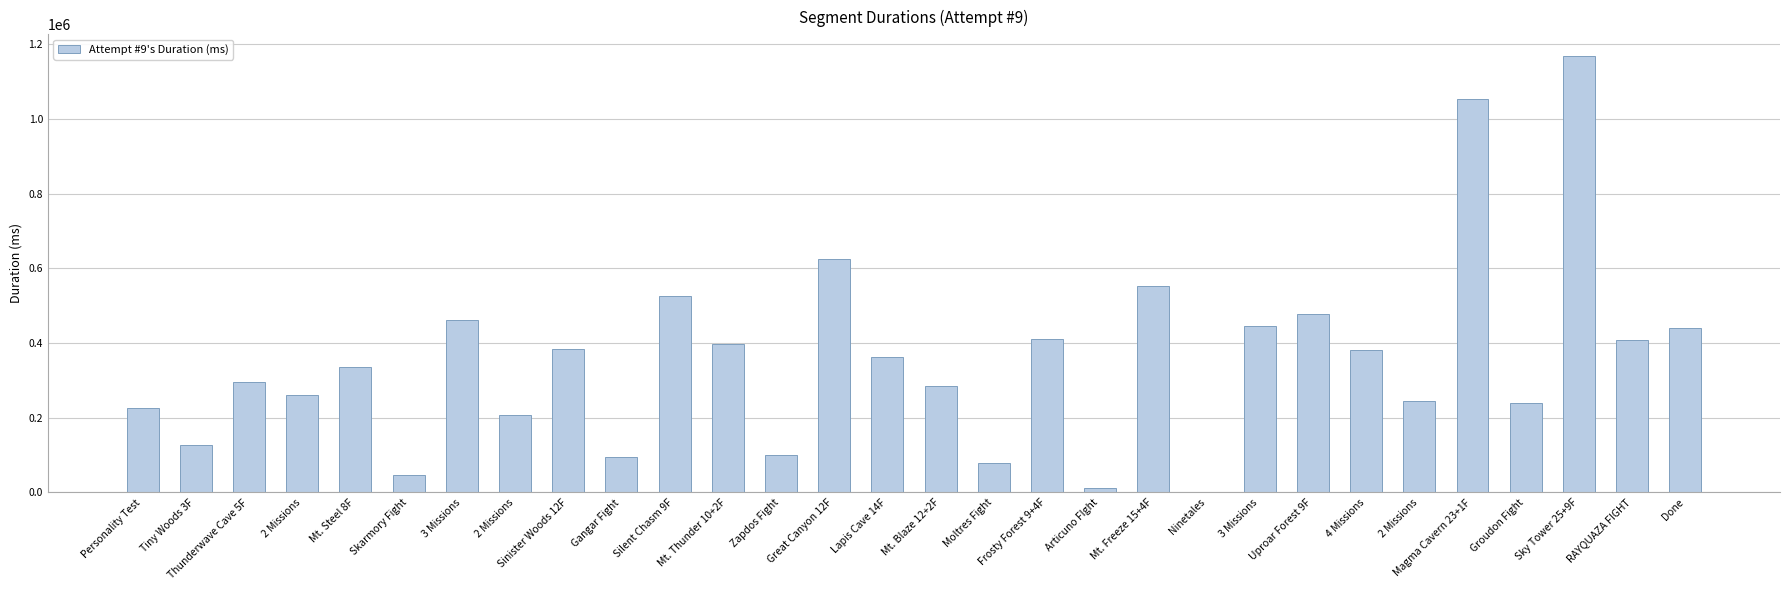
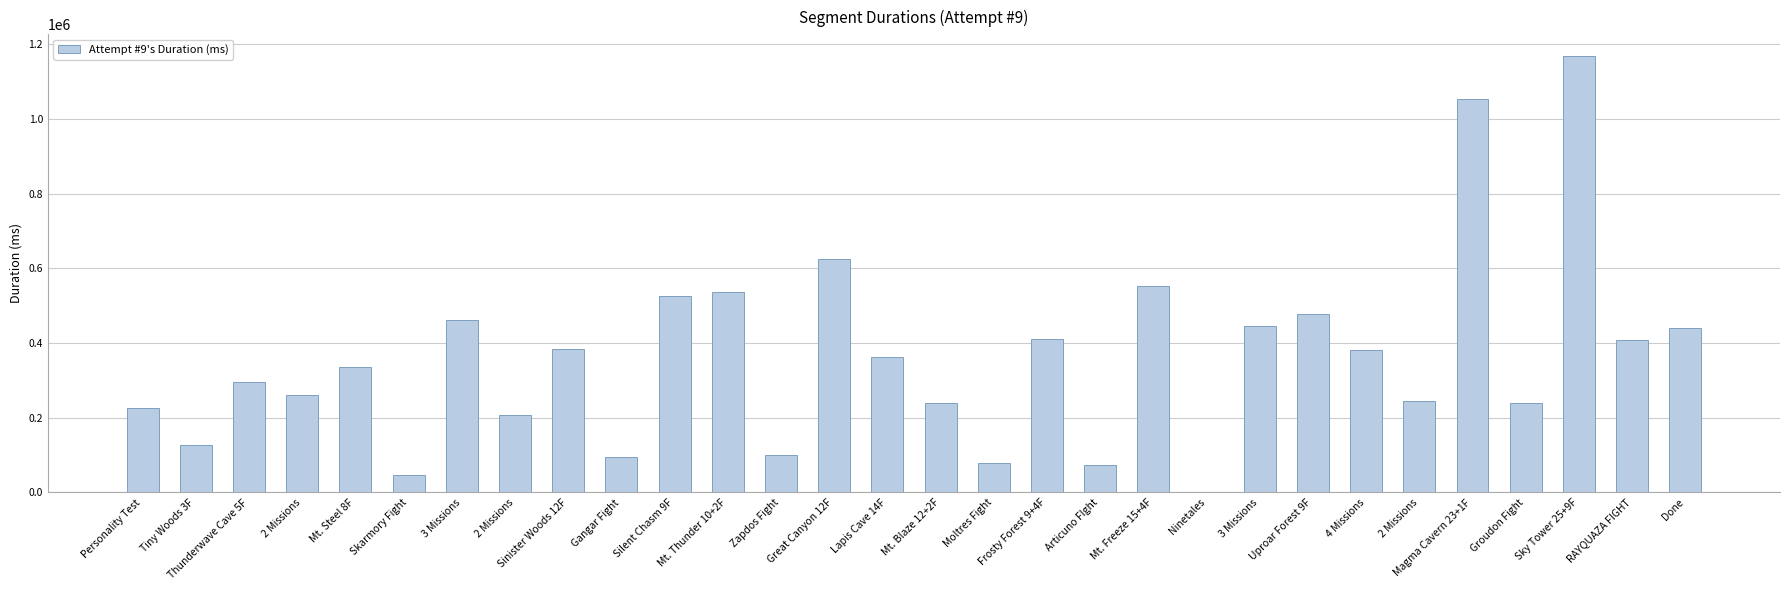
Mt. Thunder 10+2F: 400000 -> 540000
Mt. Blaze 12+2F: 280000 -> 240000
Articuno FIght: 10000 -> 70000
